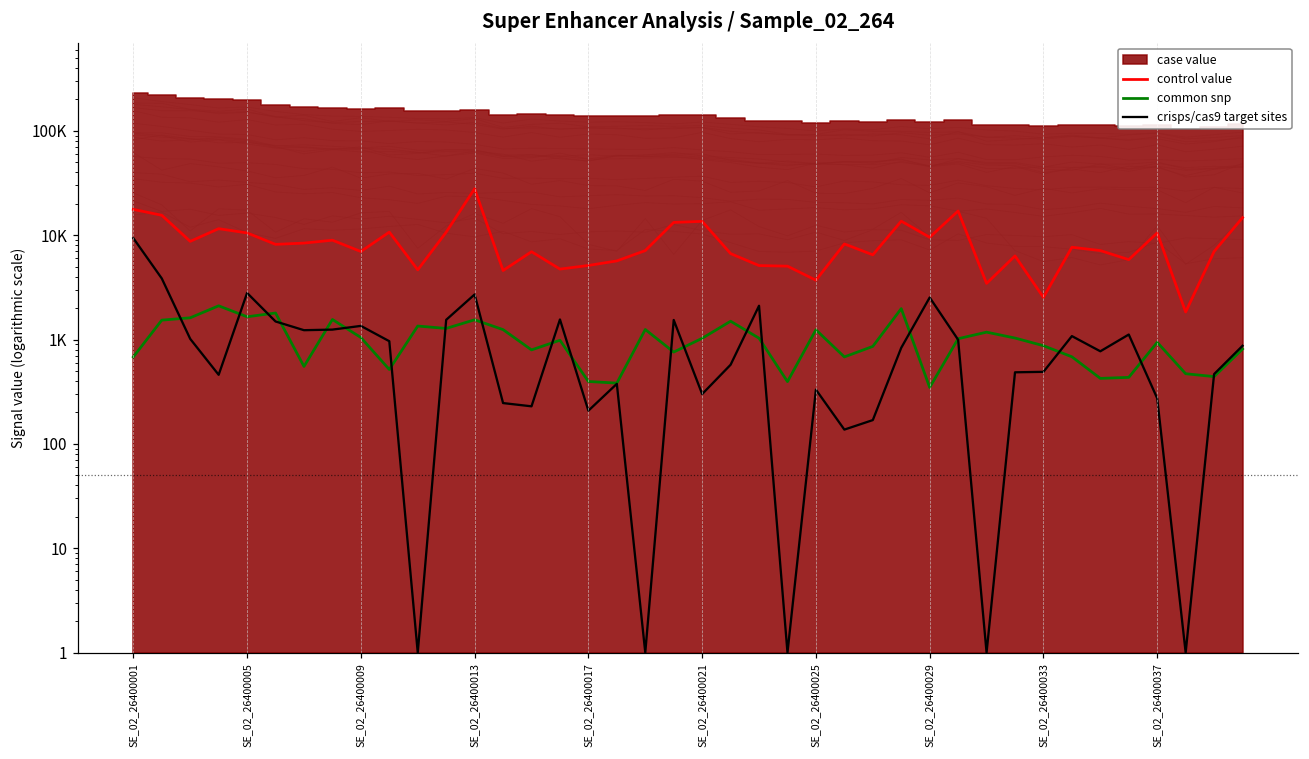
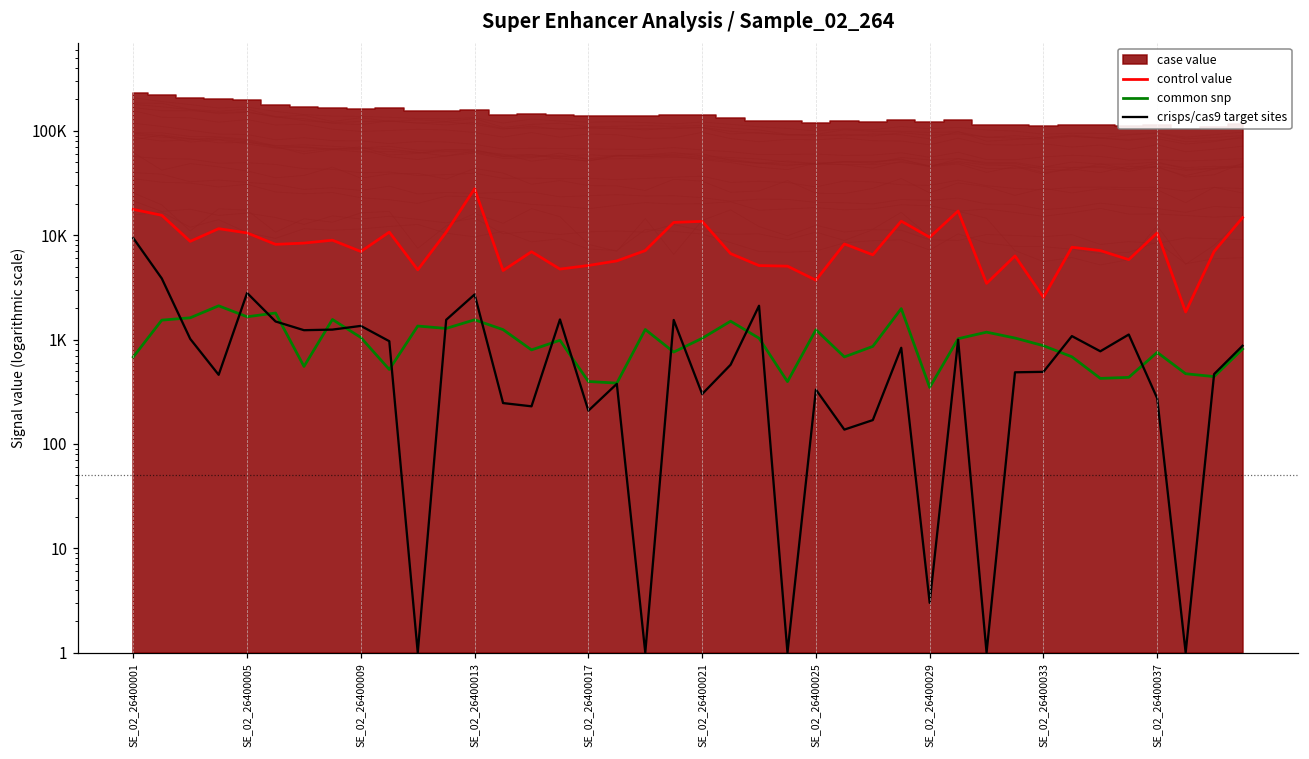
crisps/cas9 target sites, SE_02_26400029: 2500 -> 3
common snp, SE_02_26400037: 900 -> 800
